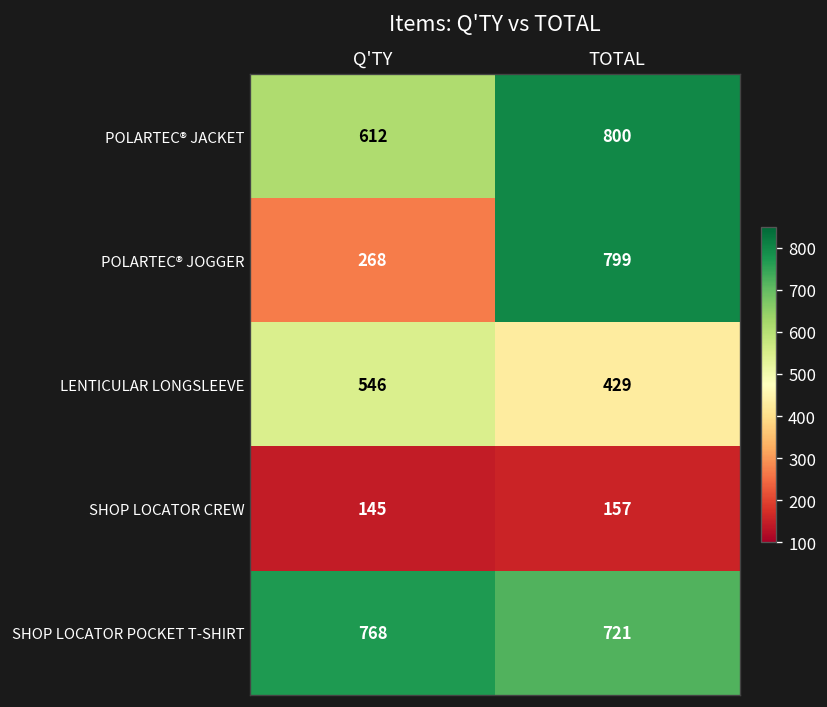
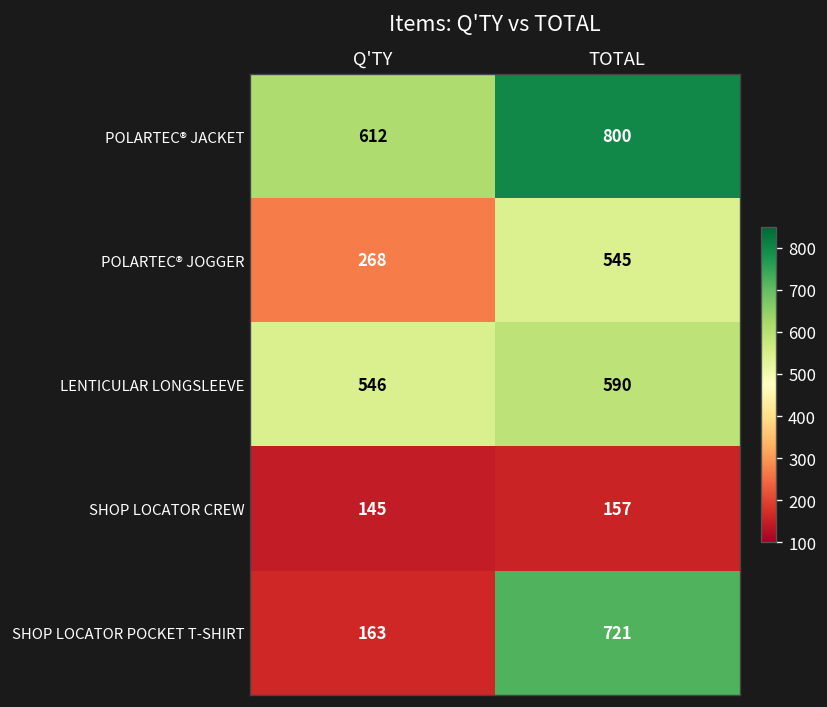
POLARTEC® JOGGER, TOTAL: 799 -> 545
LENTICULAR LONGSLEEVE, TOTAL: 429 -> 590
SHOP LOCATOR POCKET T-SHIRT, Q'TY: 768 -> 163
